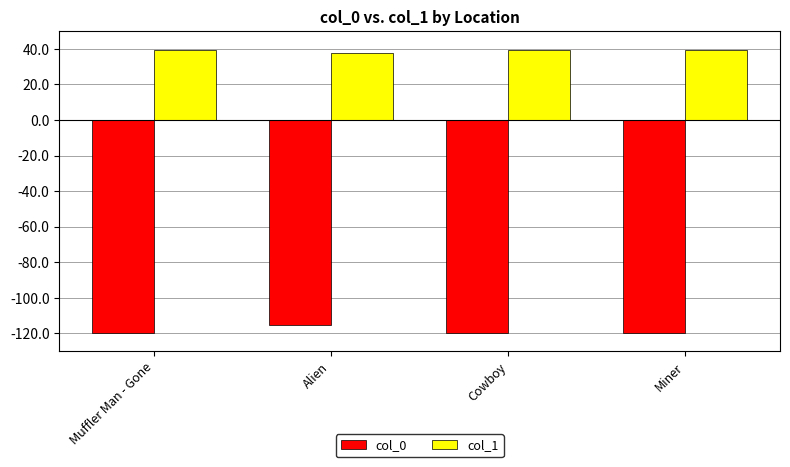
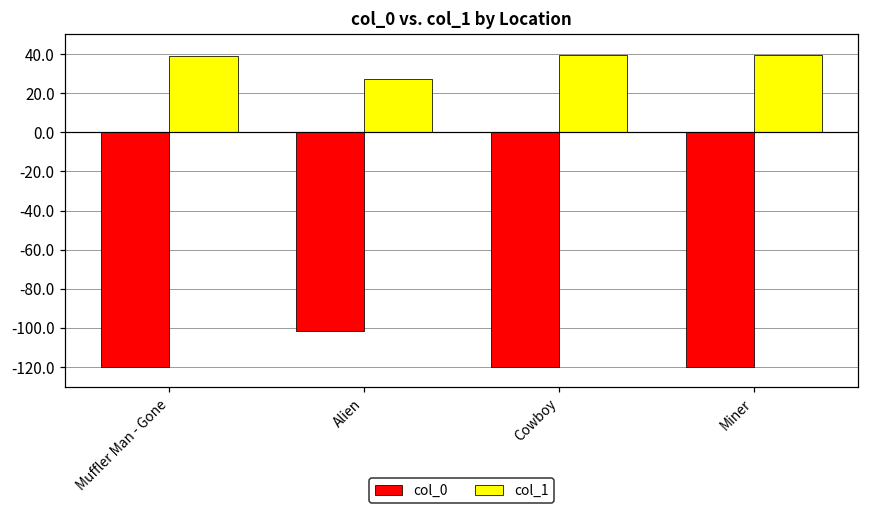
col_0, Alien: -115 -> -101
col_1, Alien: 38 -> 27
